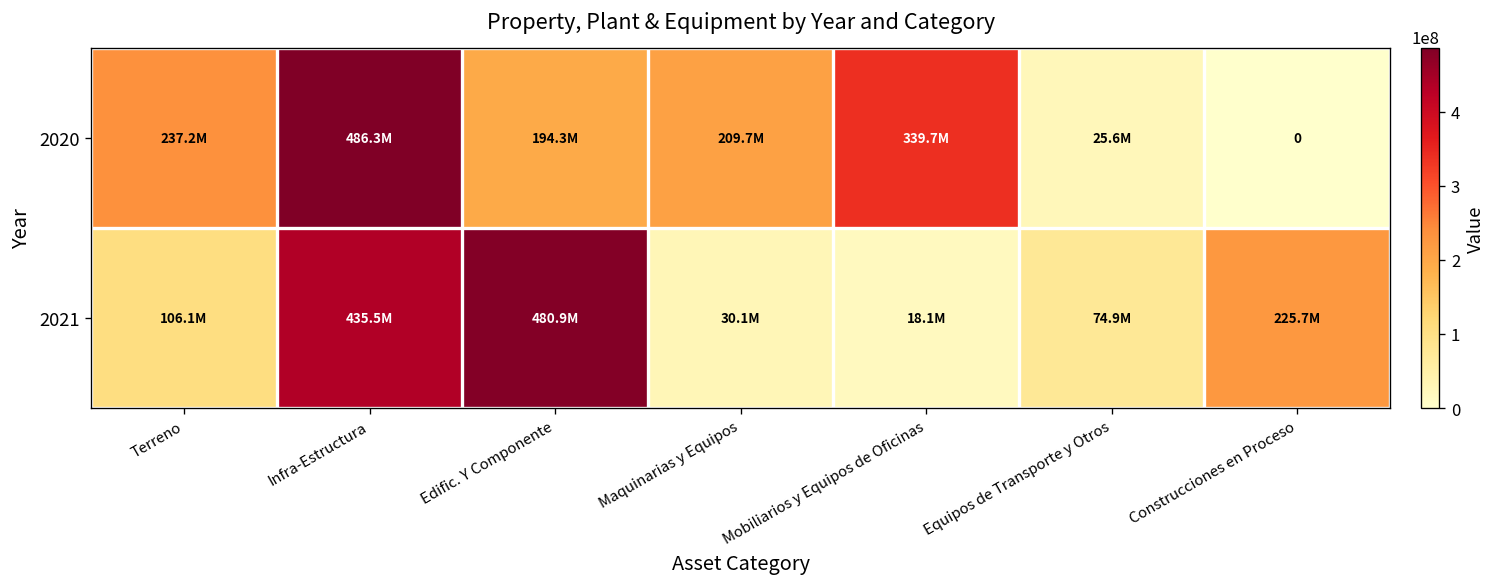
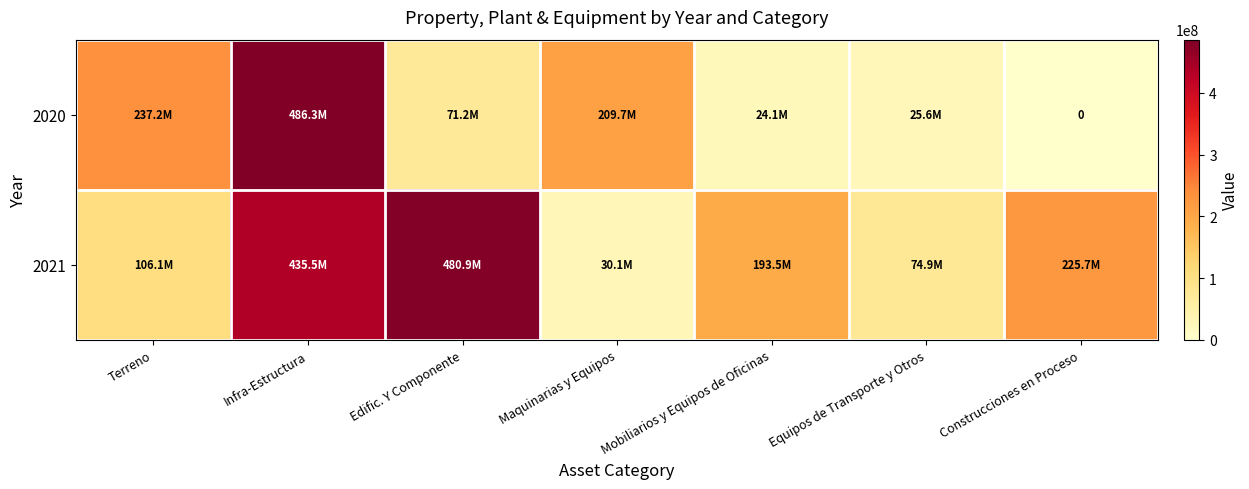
2020, Edific. Y Componente: 194.3M -> 71.2M
2020, Mobiliarios y Equipos de Oficinas: 339.7M -> 24.1M
2021, Mobiliarios y Equipos de Oficinas: 18.1M -> 193.5M
